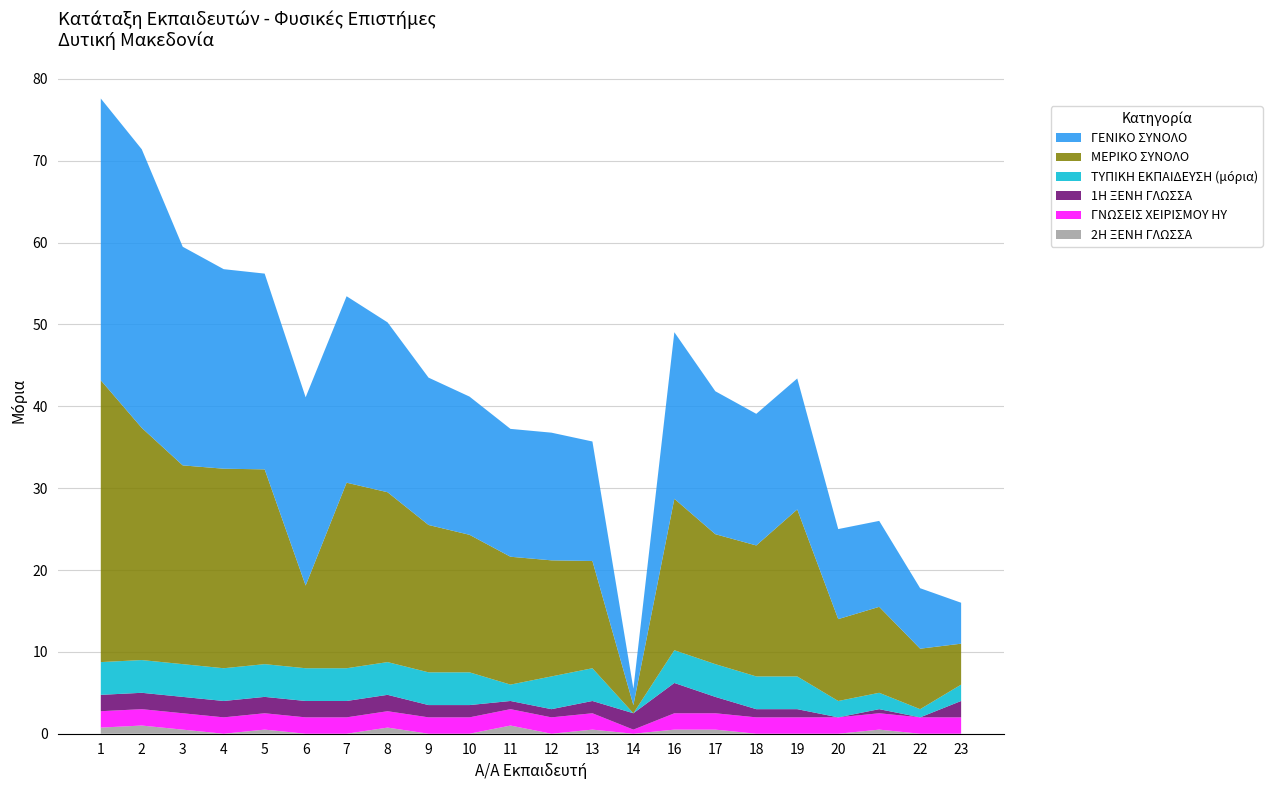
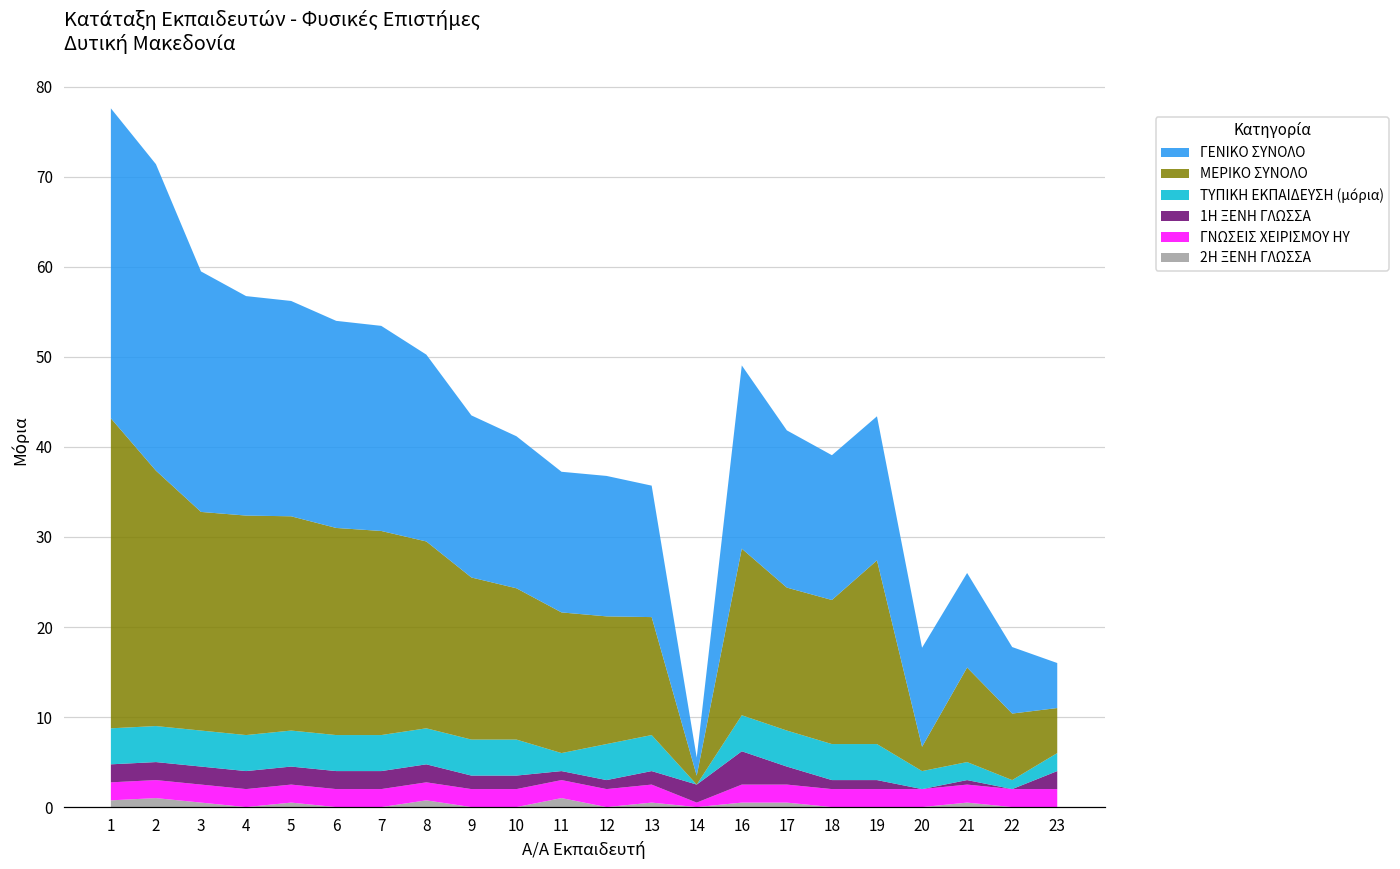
ΜΕΡΙΚΟ ΣΥΝΟΛΟ, 6: 10 -> 23
ΜΕΡΙΚΟ ΣΥΝΟΛΟ, 20: 10 -> 3
